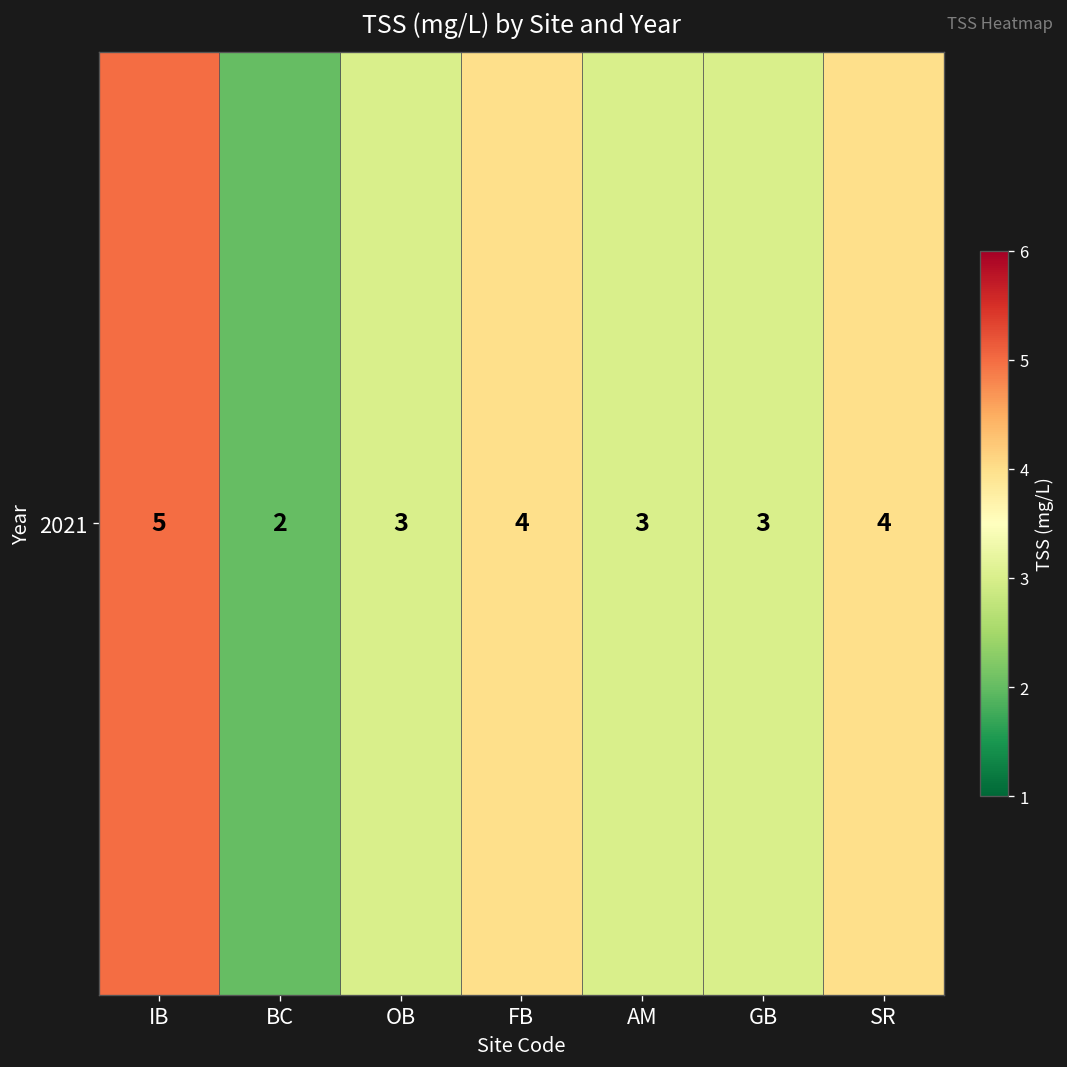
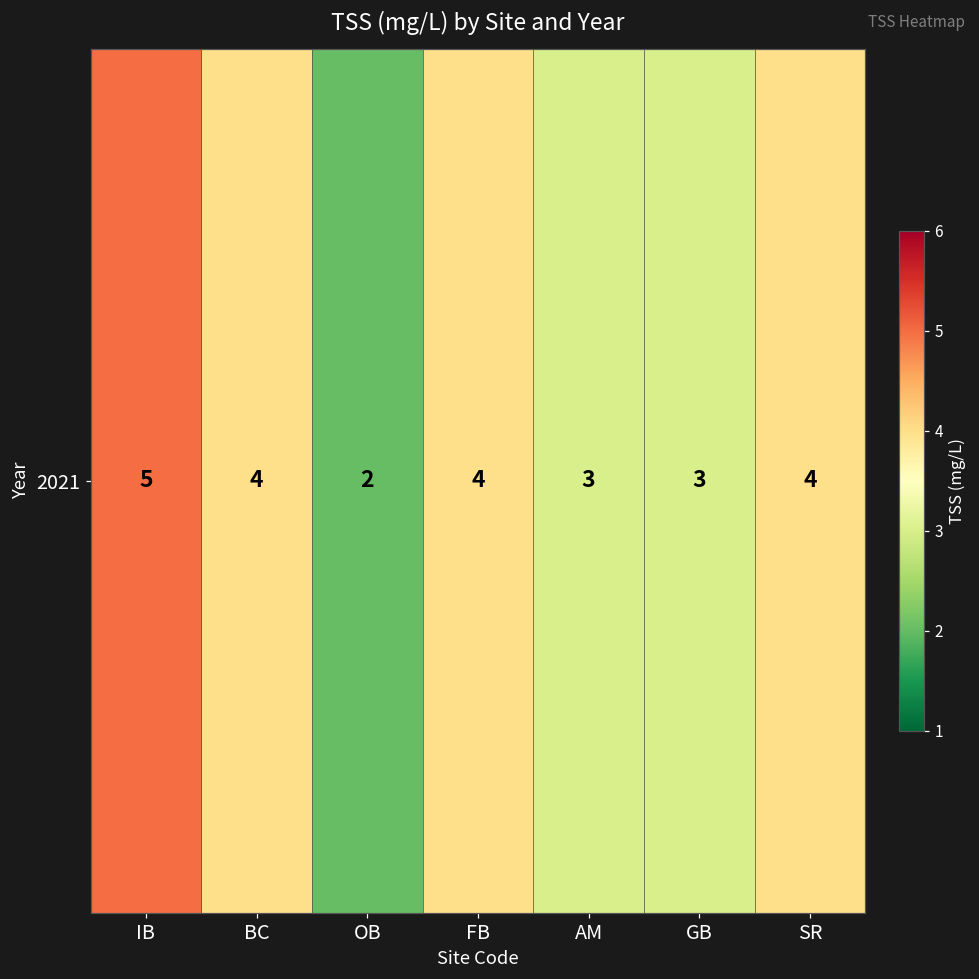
2021, BC: 2 -> 4
2021, OB: 3 -> 2
